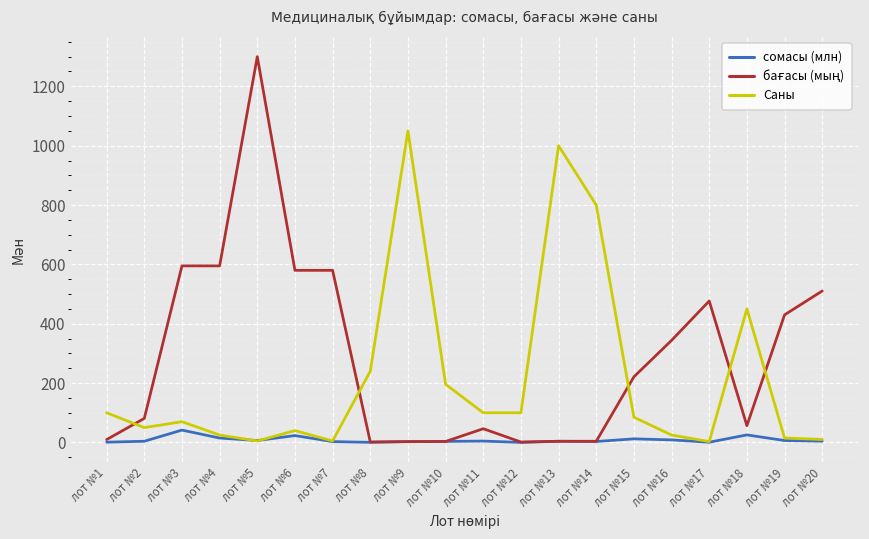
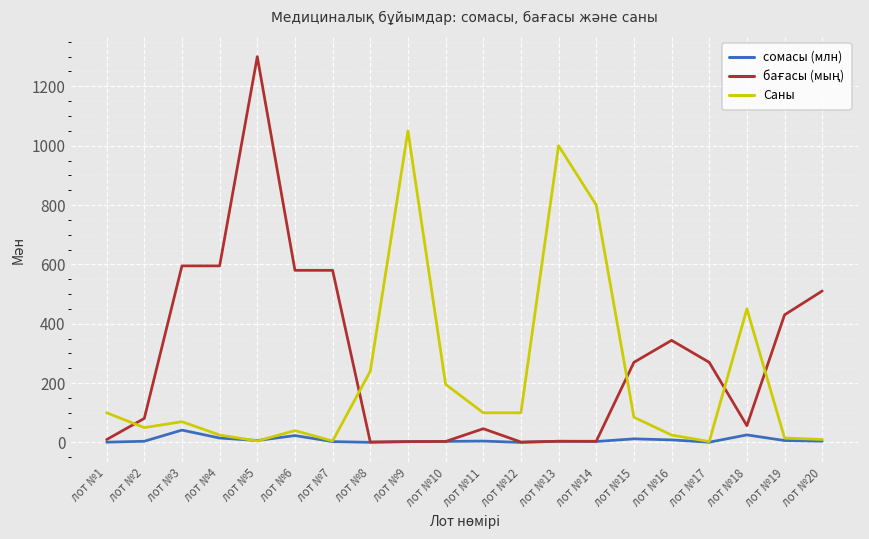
бағасы (мың), лот №15: 220 -> 270
бағасы (мың), лот №17: 480 -> 270
